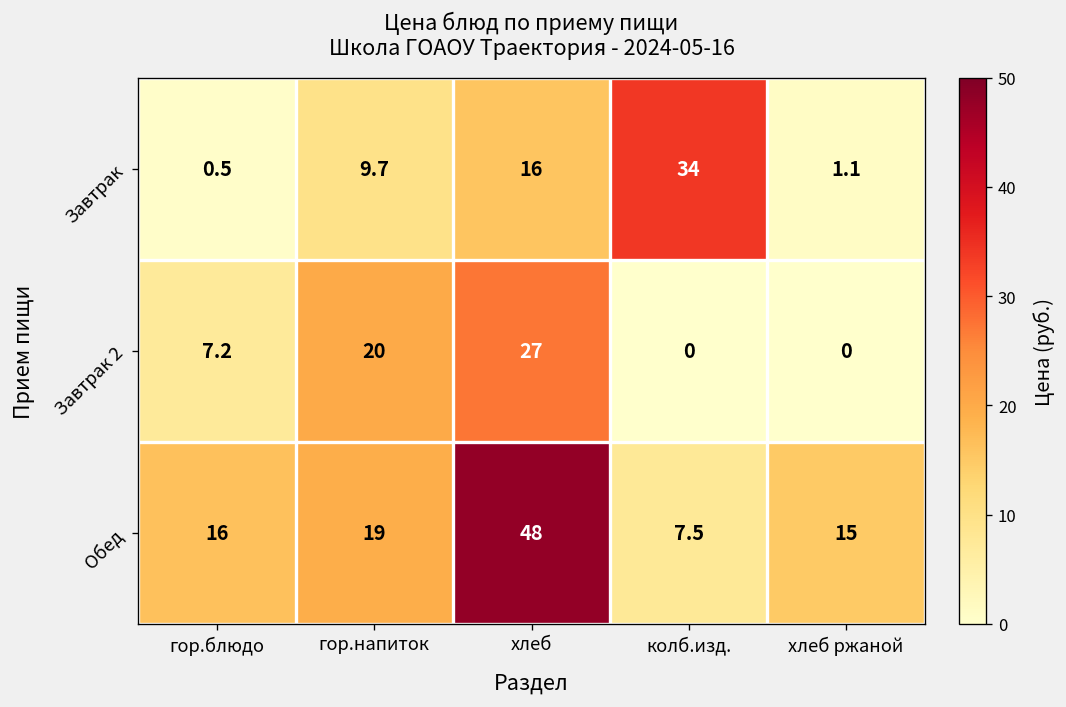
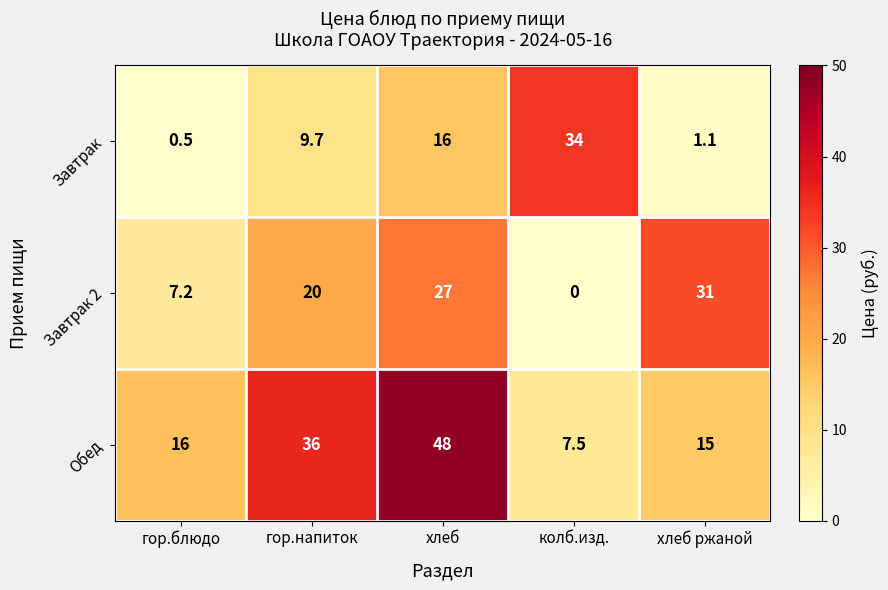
Завтрак 2, хлеб ржаной: 0 -> 31
Обед, гор.напиток: 19 -> 36
